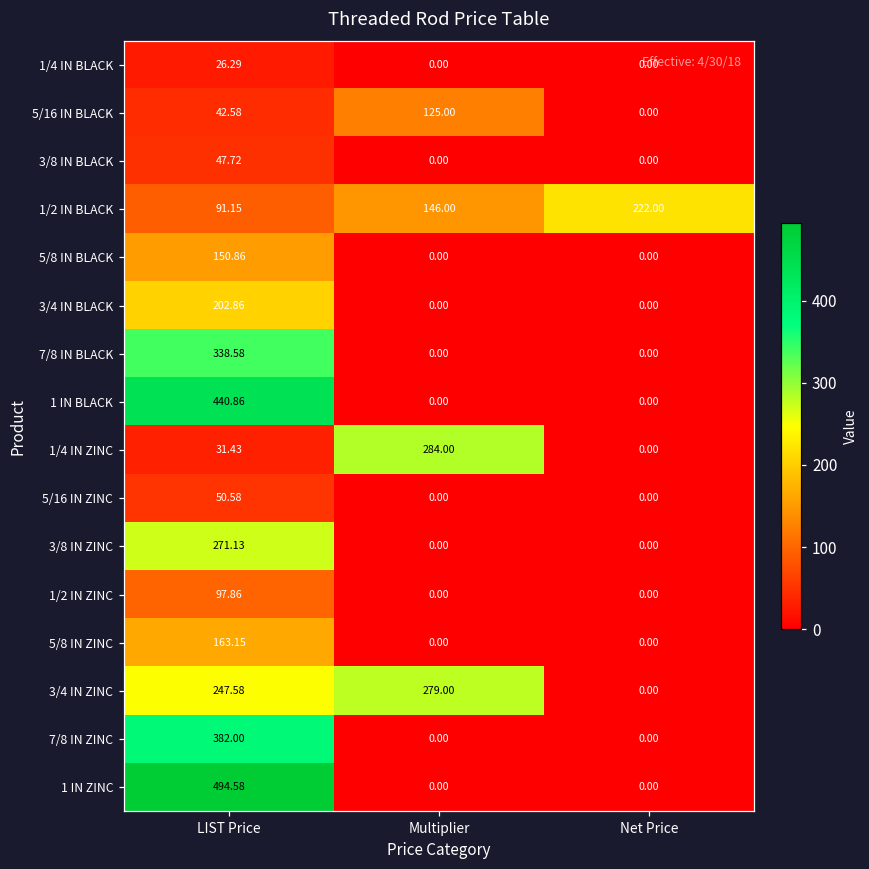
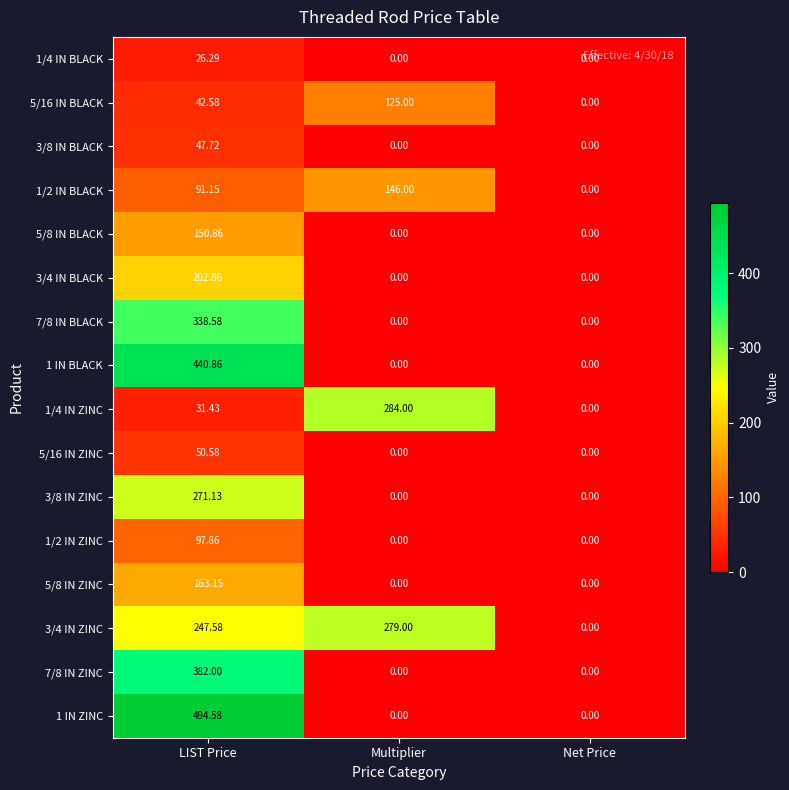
1/2 IN BLACK, Net Price: 222.00 -> 0.00
